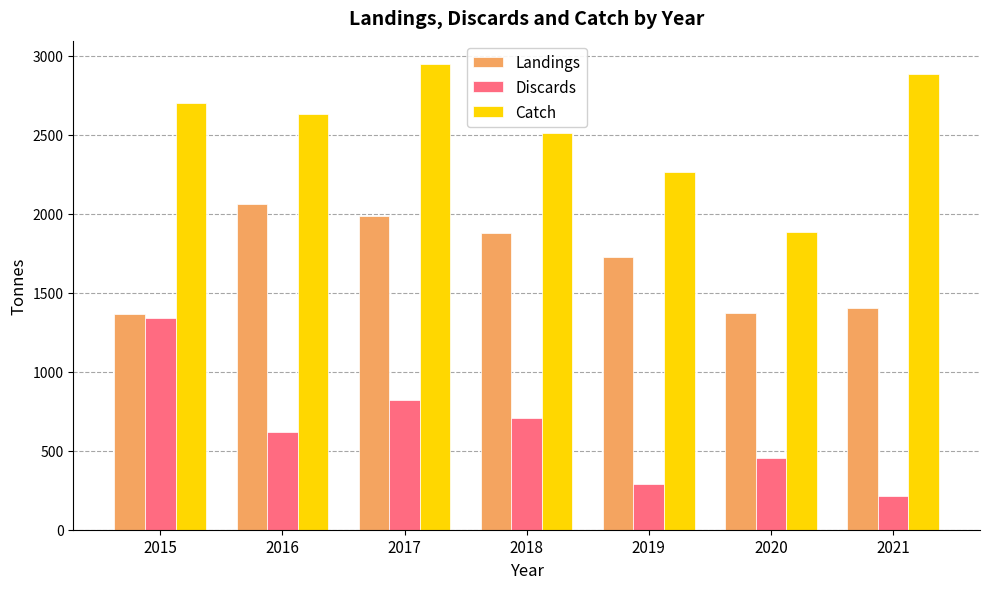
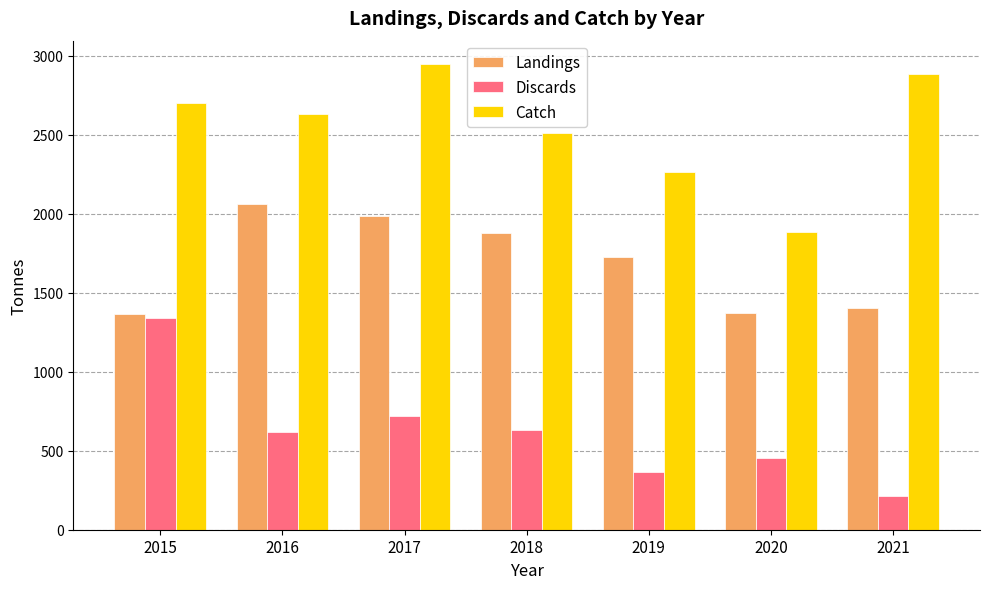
Discards, 2017: 820 -> 720
Discards, 2018: 710 -> 630
Discards, 2019: 290 -> 370
